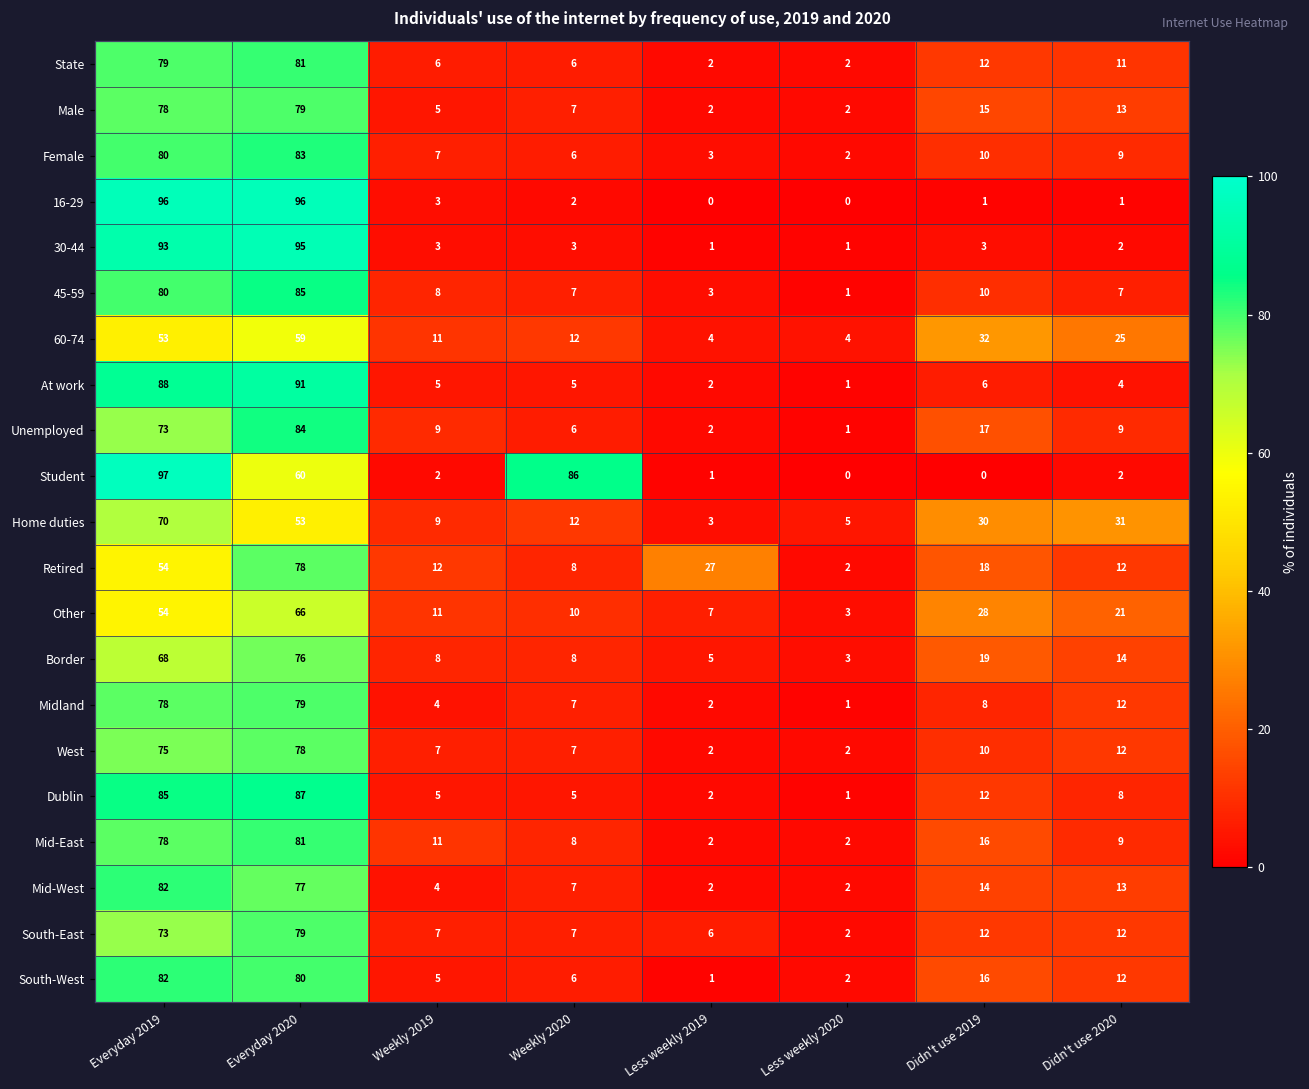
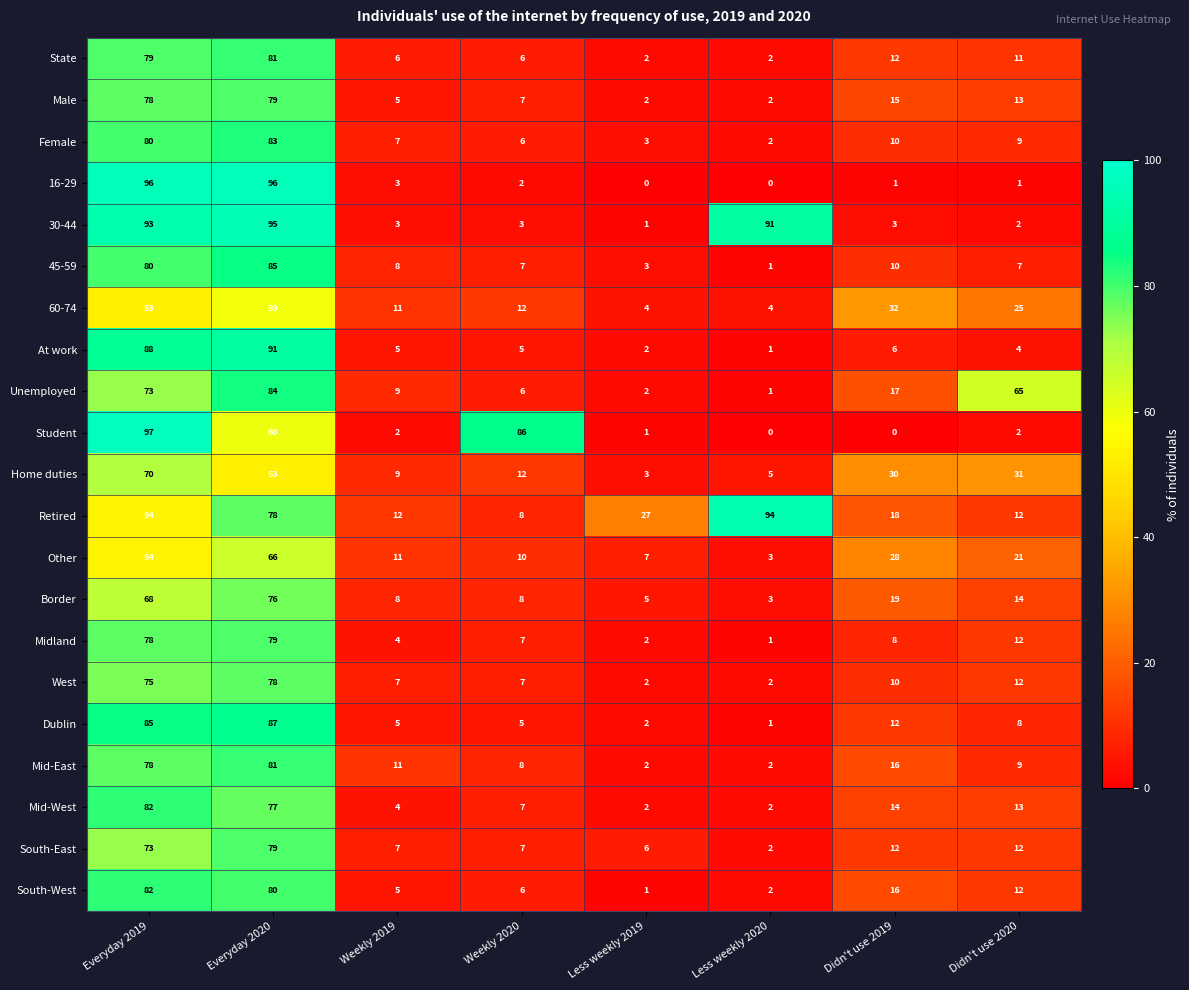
30-44, Less weekly 2020: 1 -> 91
Unemployed, Didn't use 2020: 9 -> 65
Retired, Less weekly 2020: 2 -> 94
